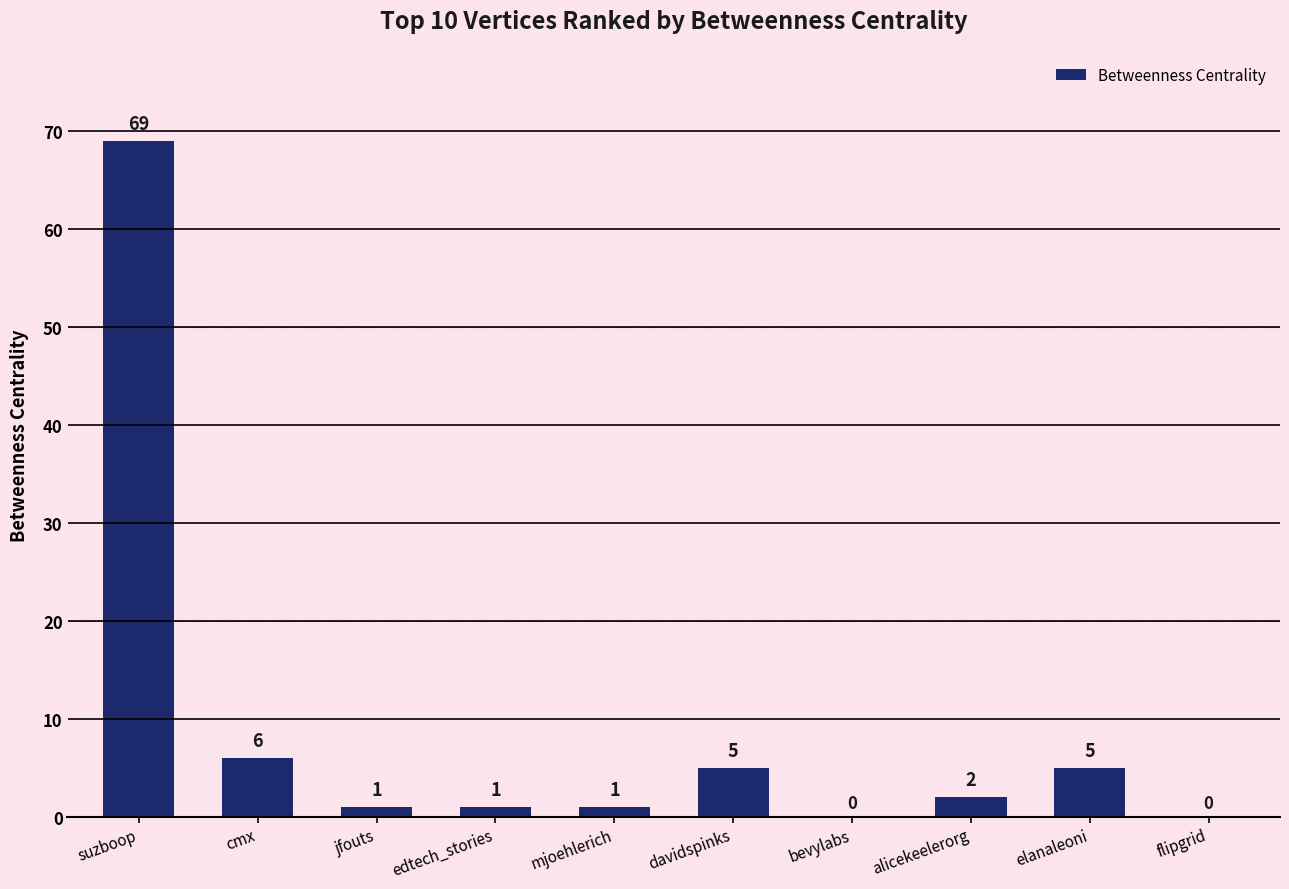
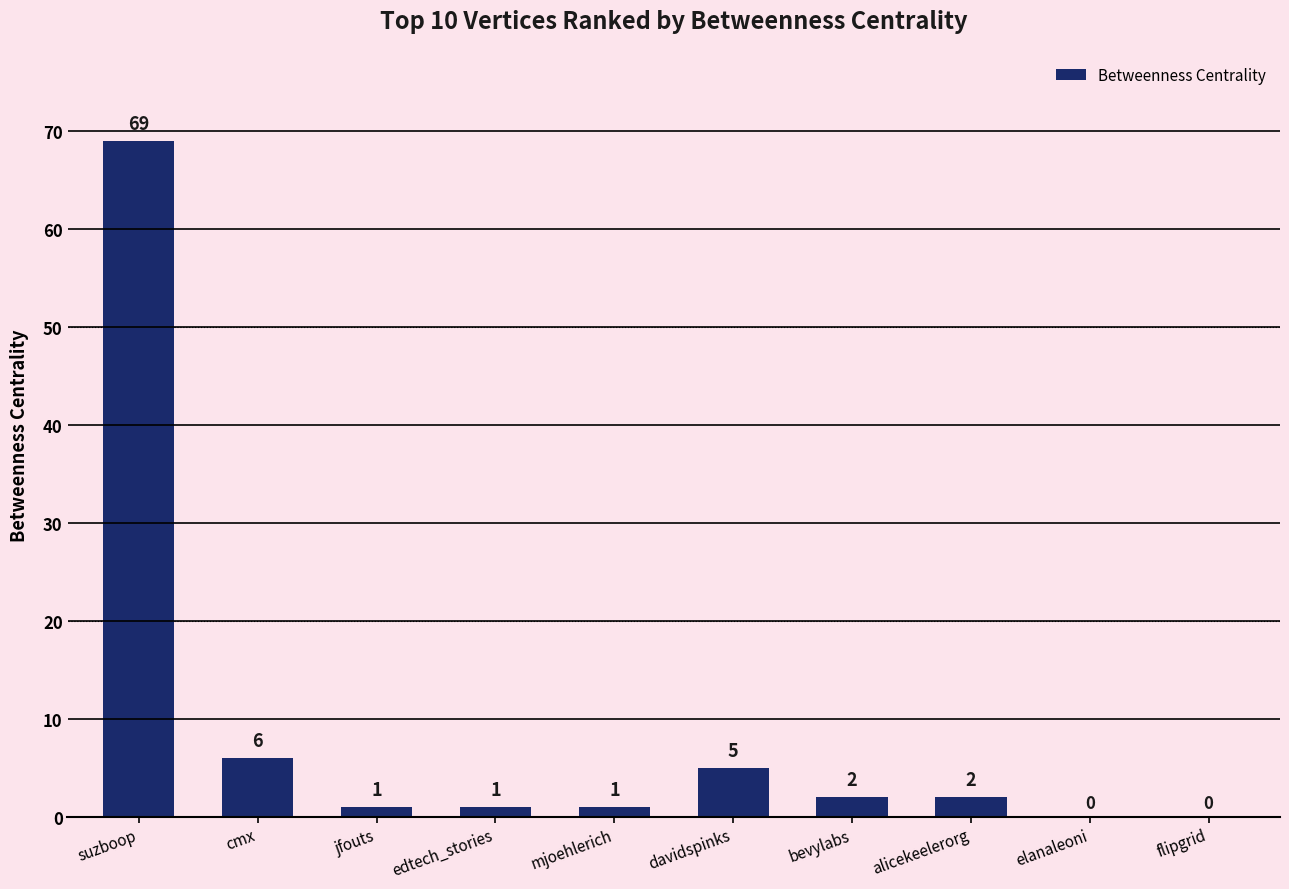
bevylabs: 0 -> 2
elanaleoni: 5 -> 0
